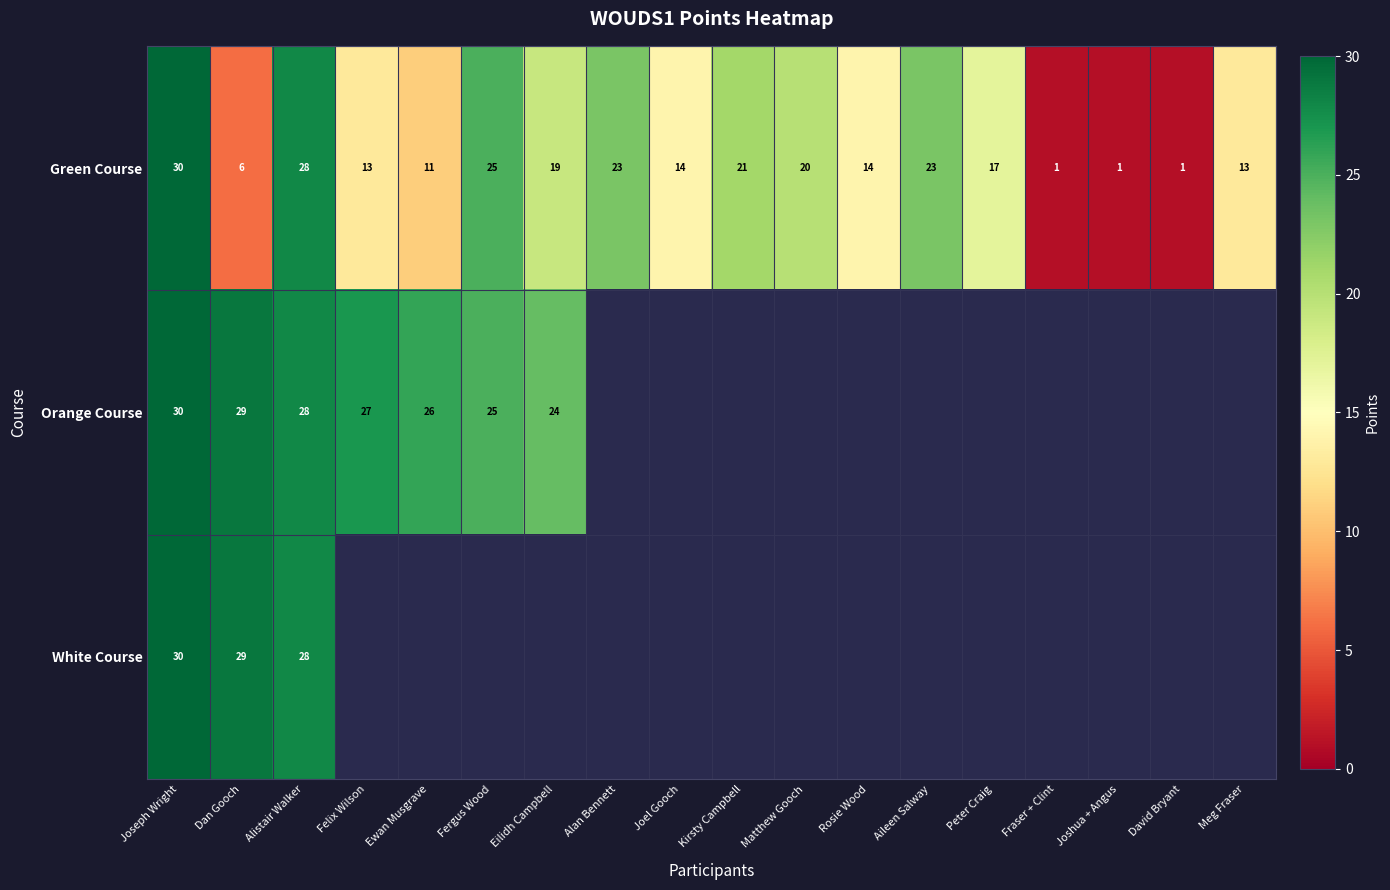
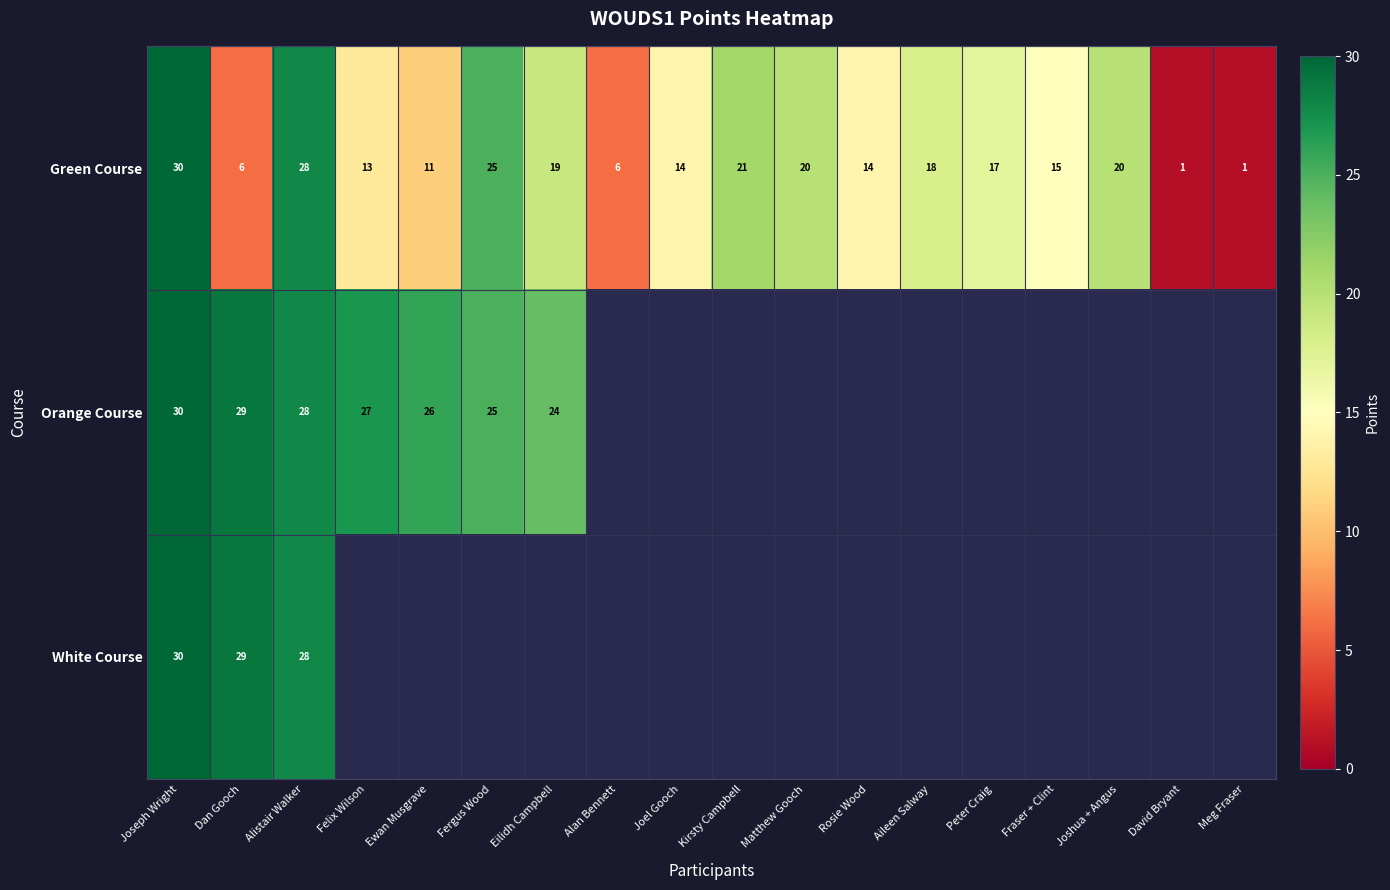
Green Course, Alan Bennett: 23 -> 6
Green Course, Aileen Salway: 23 -> 18
Green Course, Fraser + Clint: 1 -> 15
Green Course, Joshua + Angus: 1 -> 20
Green Course, Meg Fraser: 13 -> 1
